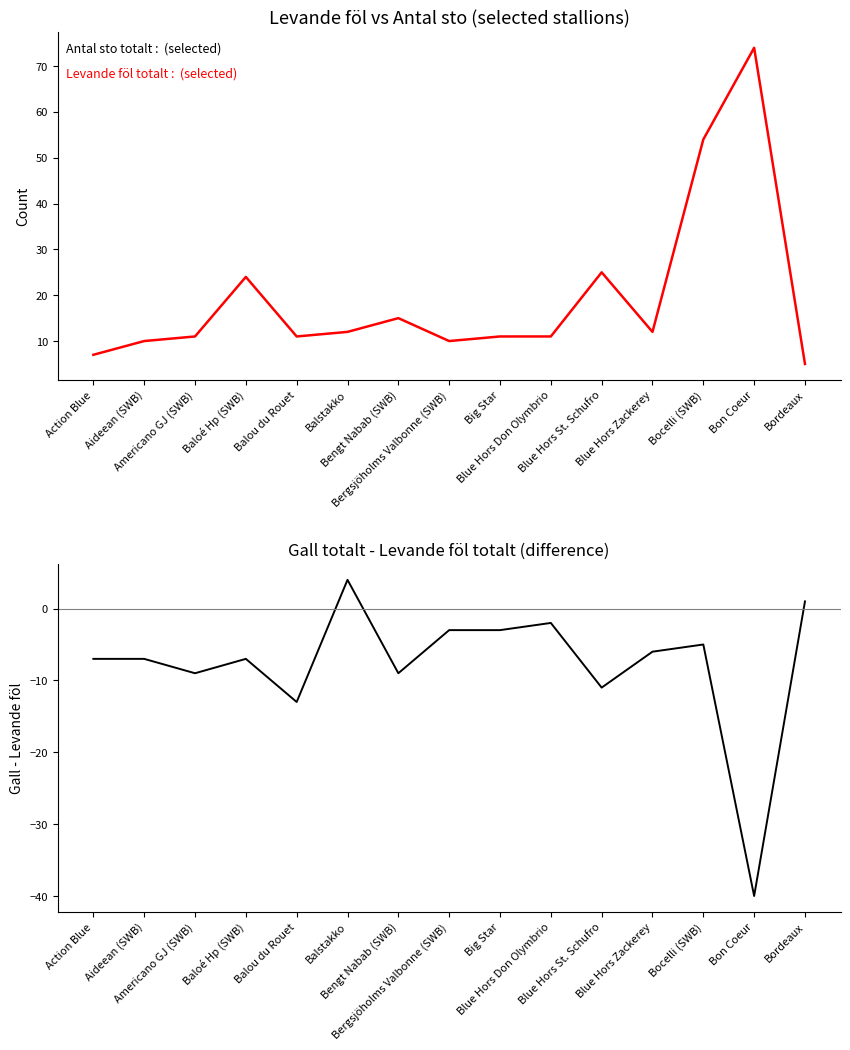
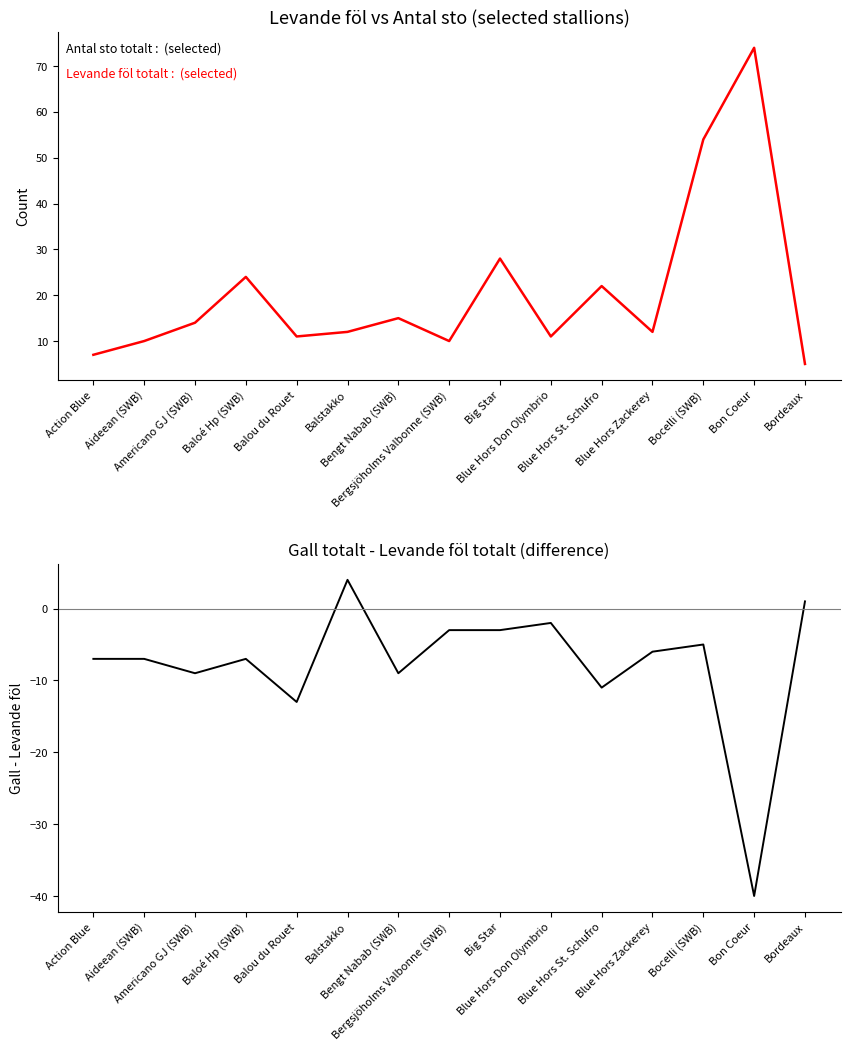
Levande föl vs Antal sto (selected stallions), Americano GJ (SWB): 11 -> 14
Levande föl vs Antal sto (selected stallions), Big Star: 11 -> 28
Levande föl vs Antal sto (selected stallions), Blue Hors St. Schufro: 25 -> 22
